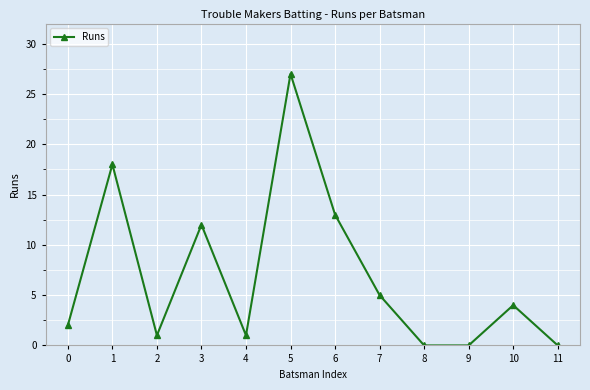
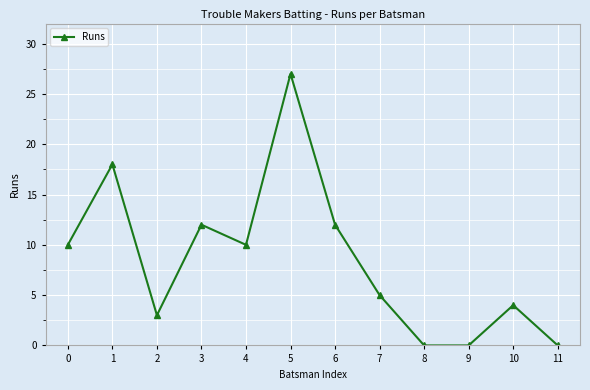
0: 2 -> 10
2: 1 -> 3
4: 1 -> 10
6: 13 -> 12
